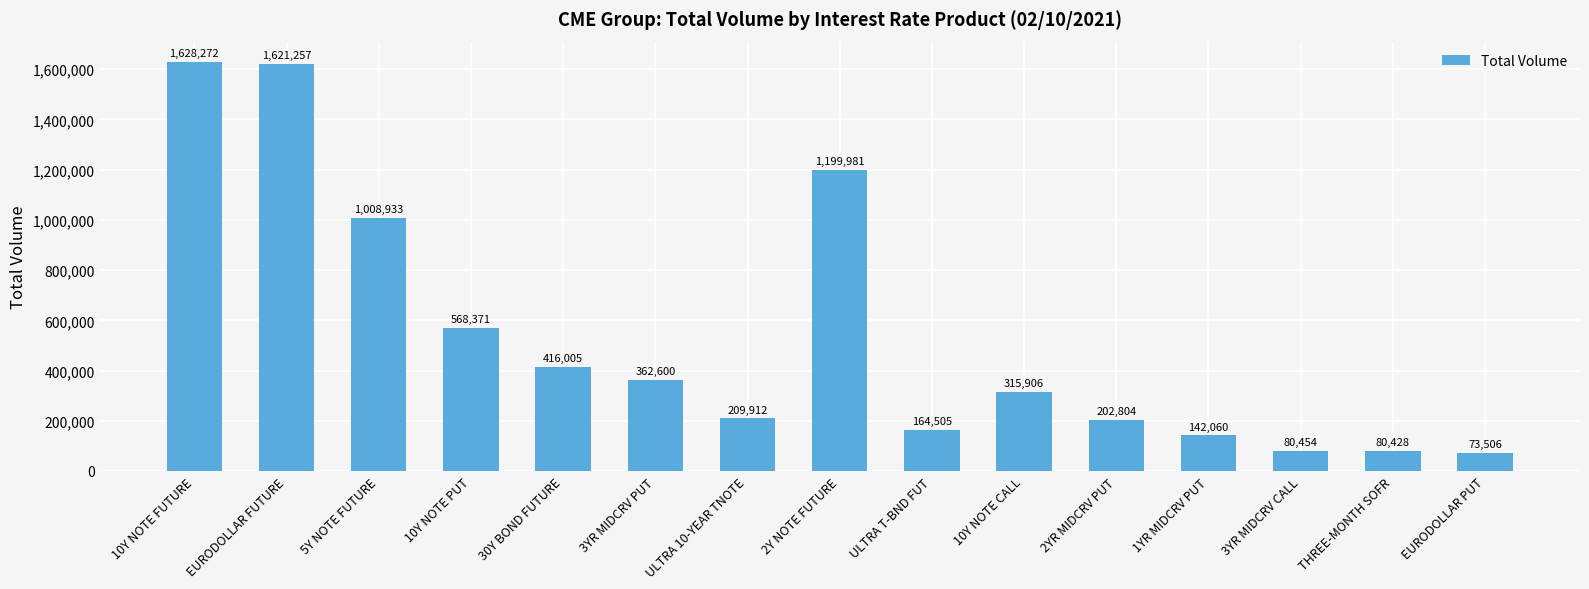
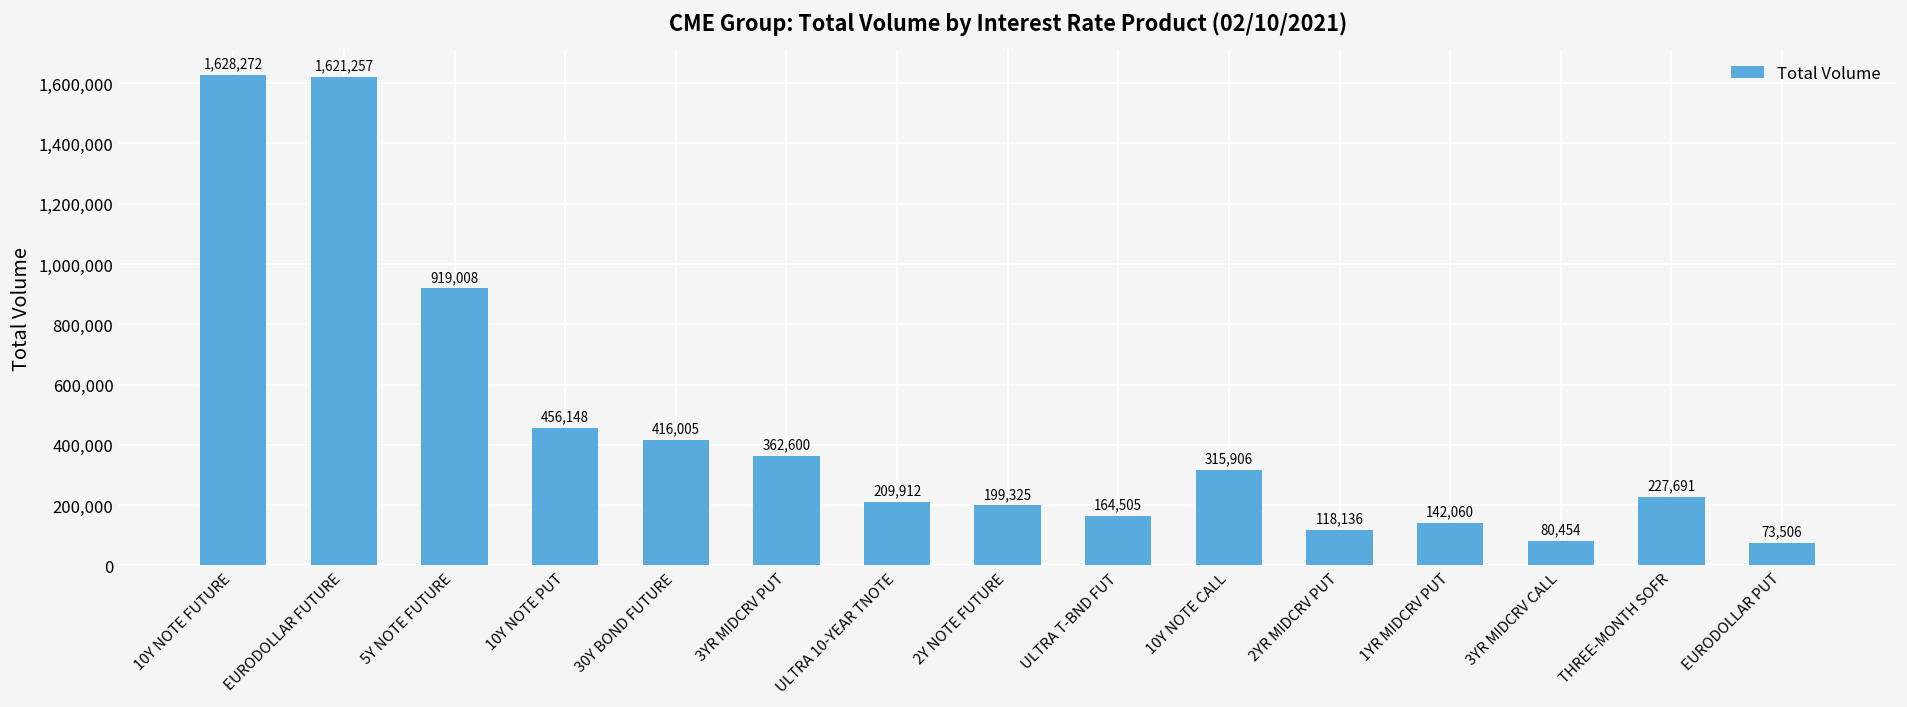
5Y NOTE FUTURE: 1,008,933 -> 919,008
10Y NOTE PUT: 568,371 -> 456,148
2Y NOTE FUTURE: 1,199,981 -> 199,325
2YR MIDCRV PUT: 202,804 -> 118,136
THREE-MONTH SOFR: 80,428 -> 227,691
